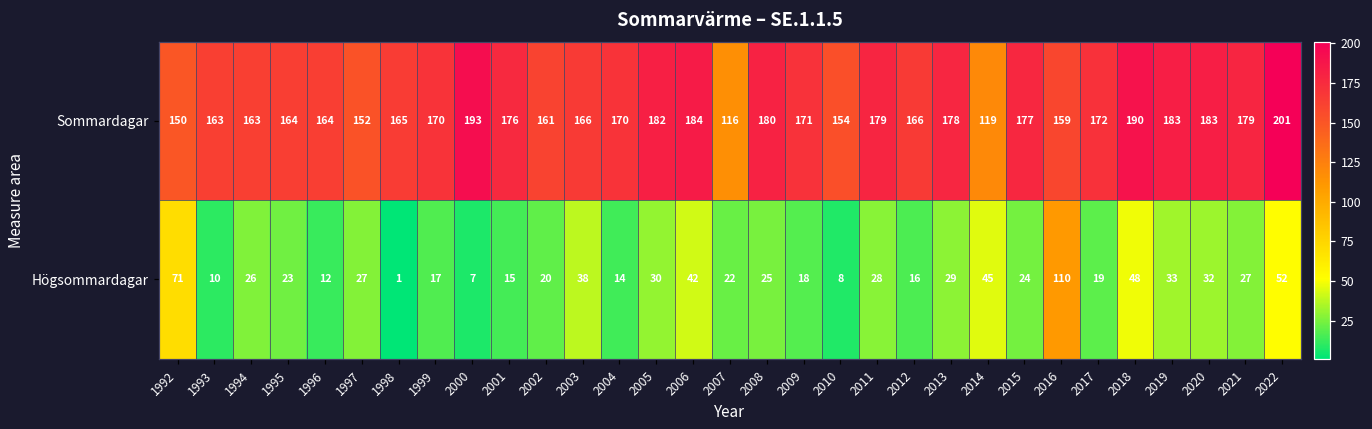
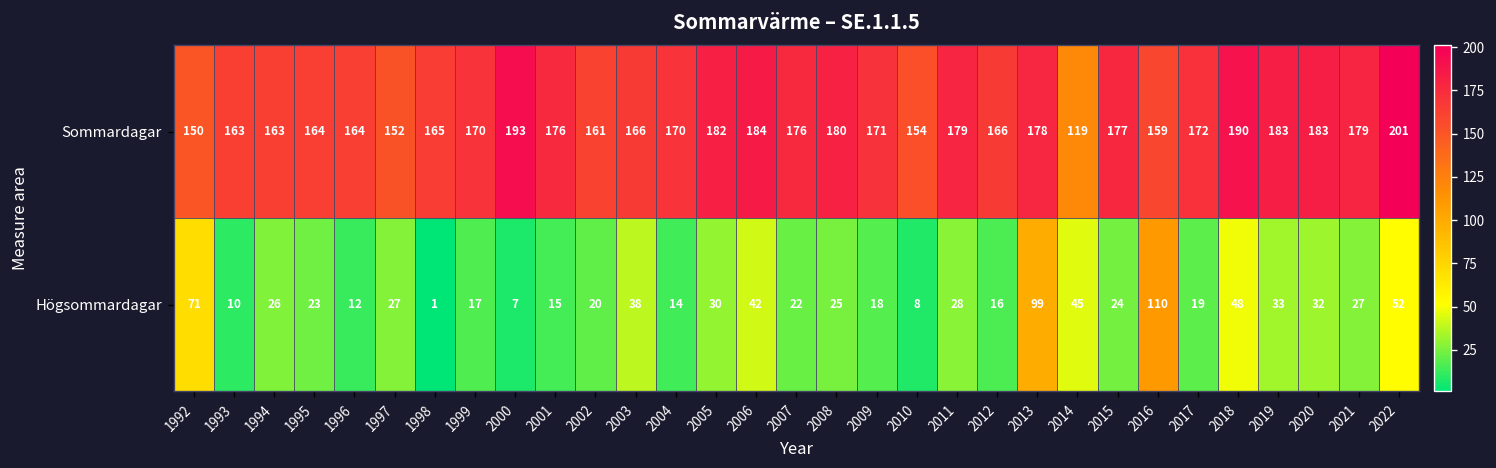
Sommardagar, 2007: 116 -> 176
Högsommardagar, 2013: 29 -> 99
